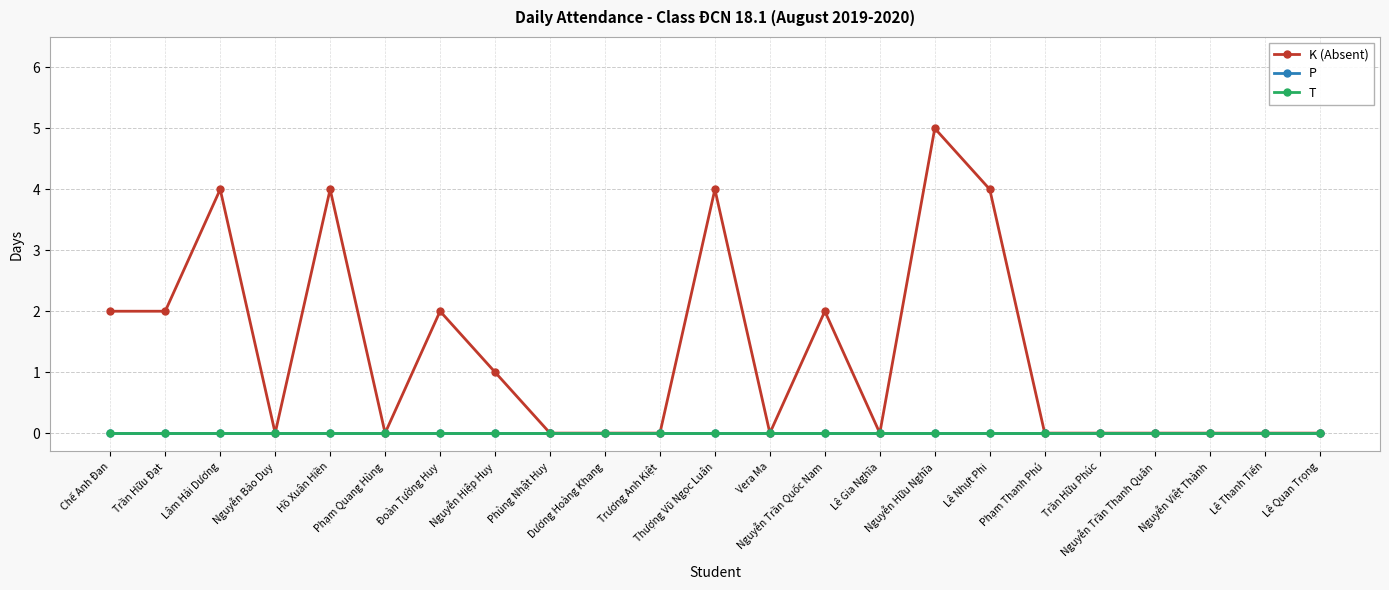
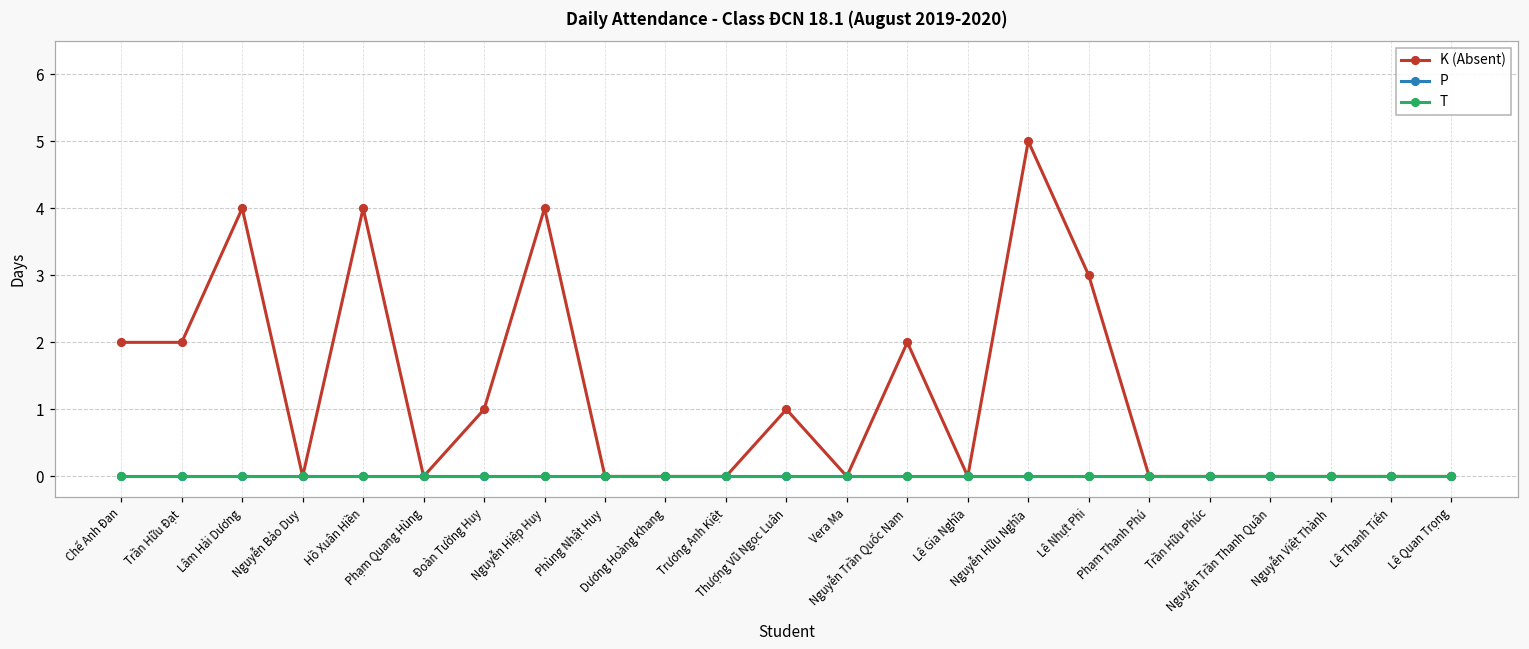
K (Absent), Đoàn Tường Huy: 2 -> 1
K (Absent), Nguyễn Hiệp Huy: 1 -> 4
K (Absent), Thượng Vũ Ngọc Luân: 4 -> 1
K (Absent), Lê Nhựt Phi: 4 -> 3
